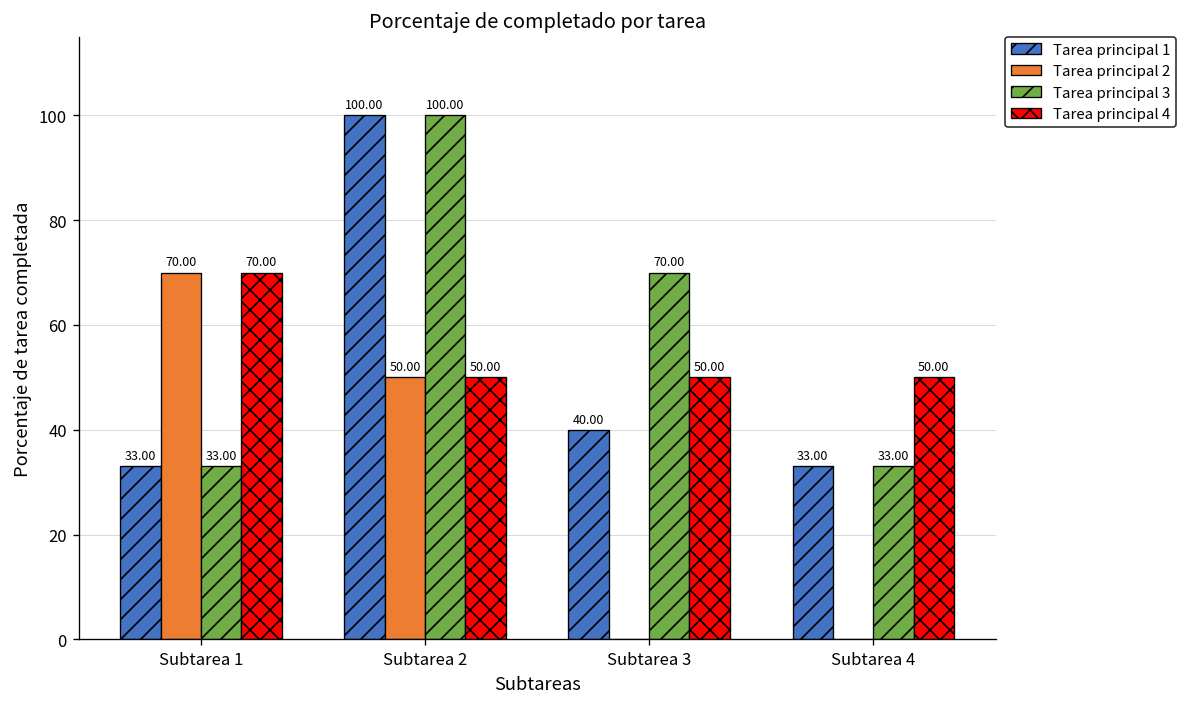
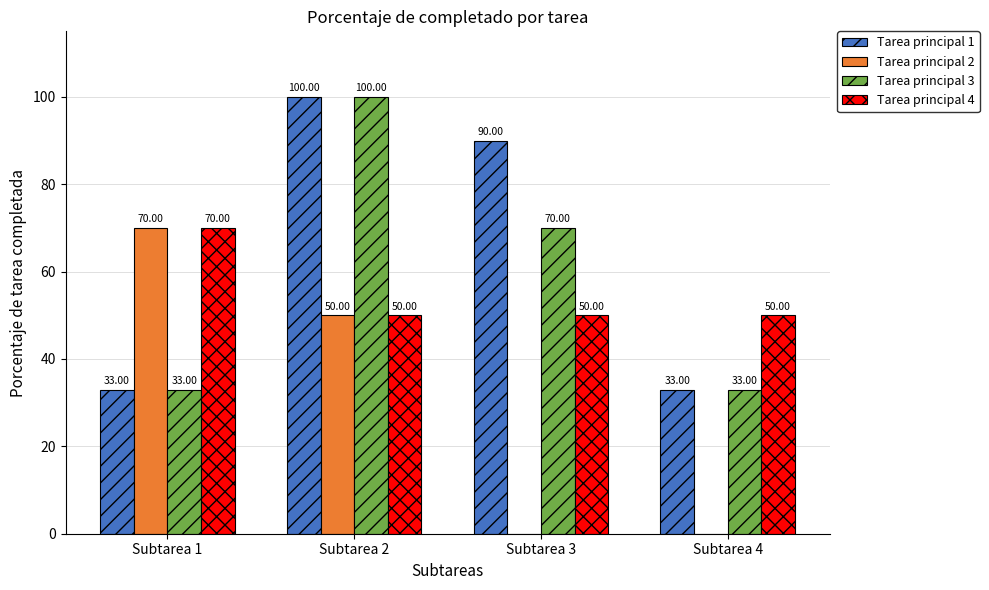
Tarea principal 1, Subtarea 3: 40.00 -> 90.00
